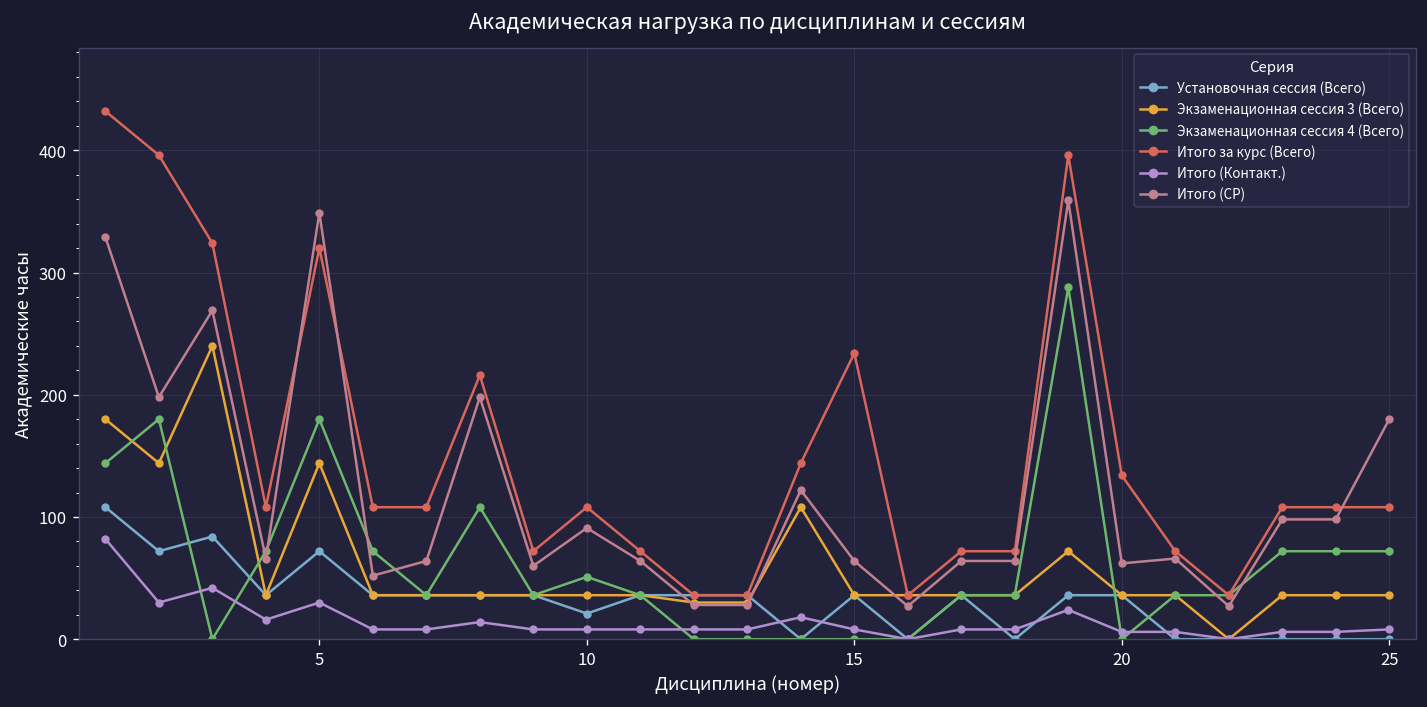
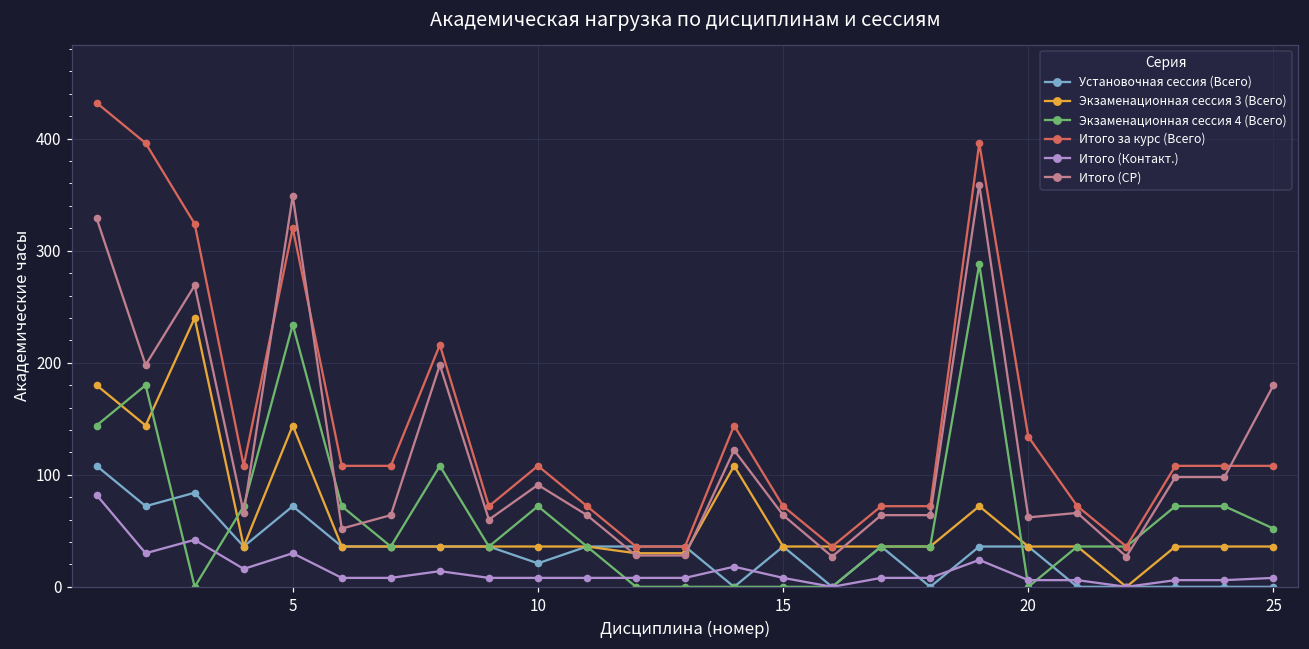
Экзаменационная сессия 4 (Всего), 5: 180 -> 234
Экзаменационная сессия 4 (Всего), 10: 51 -> 72
Итого за курс (Всего), 15: 234 -> 72
Экзаменационная сессия 4 (Всего), 25: 72 -> 52
